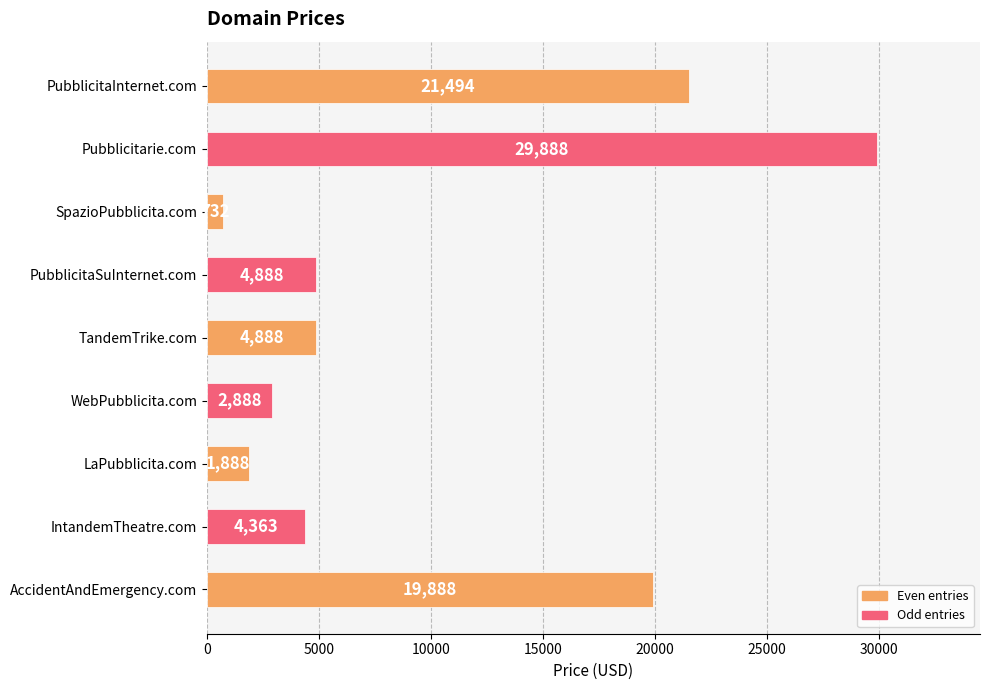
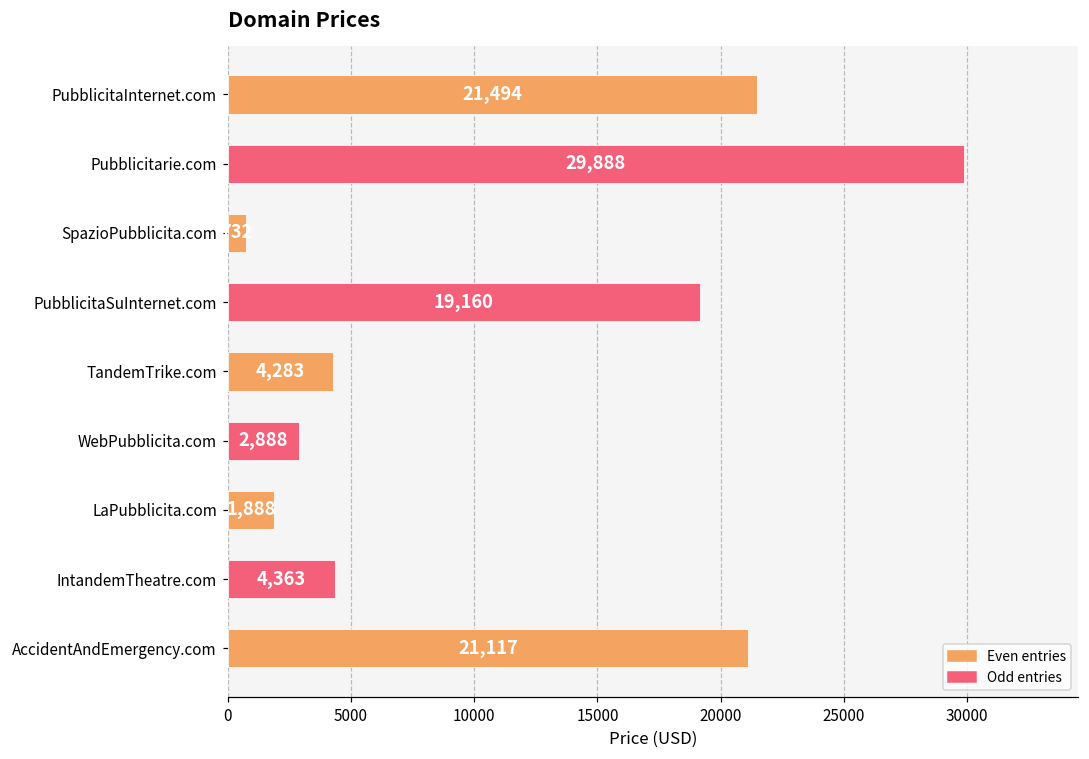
PubblicitaSuInternet.com: 4,888 -> 19,160
TandemTrike.com: 4,888 -> 4,283
AccidentAndEmergency.com: 19,888 -> 21,117
